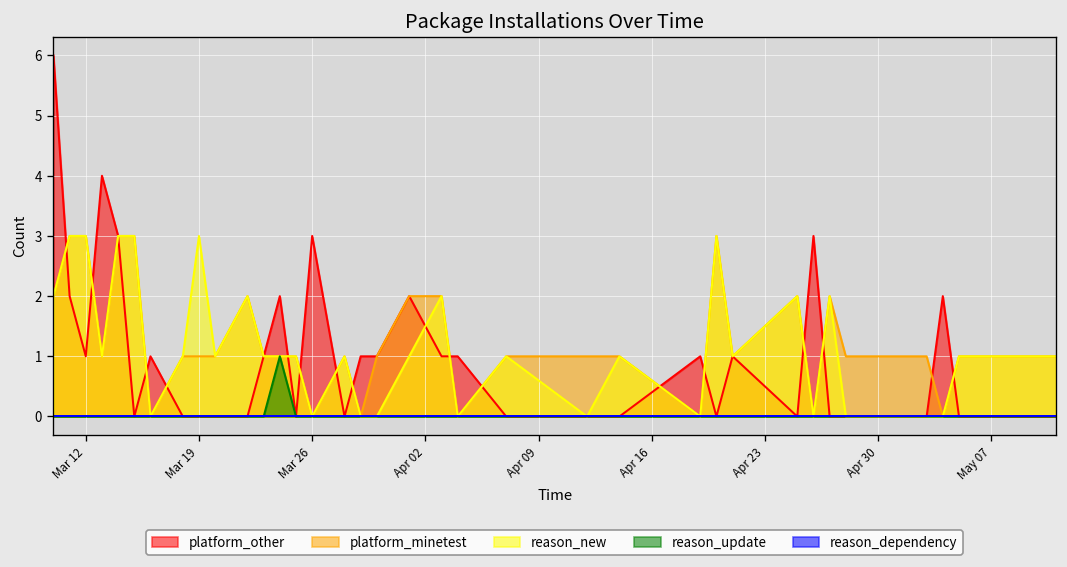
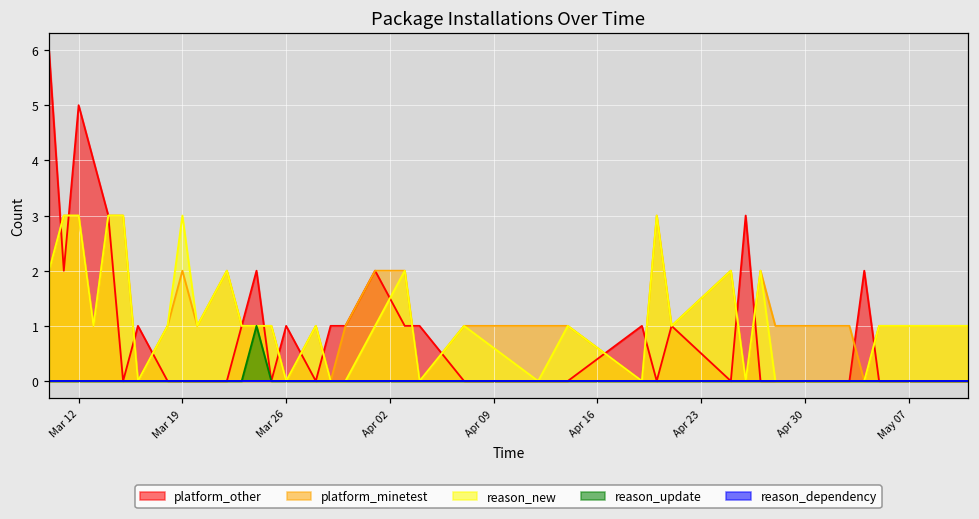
platform_other, Mar 12: 1 -> 5
platform_minetest, Mar 19: 1 -> 2
platform_other, Mar 26: 3 -> 1
